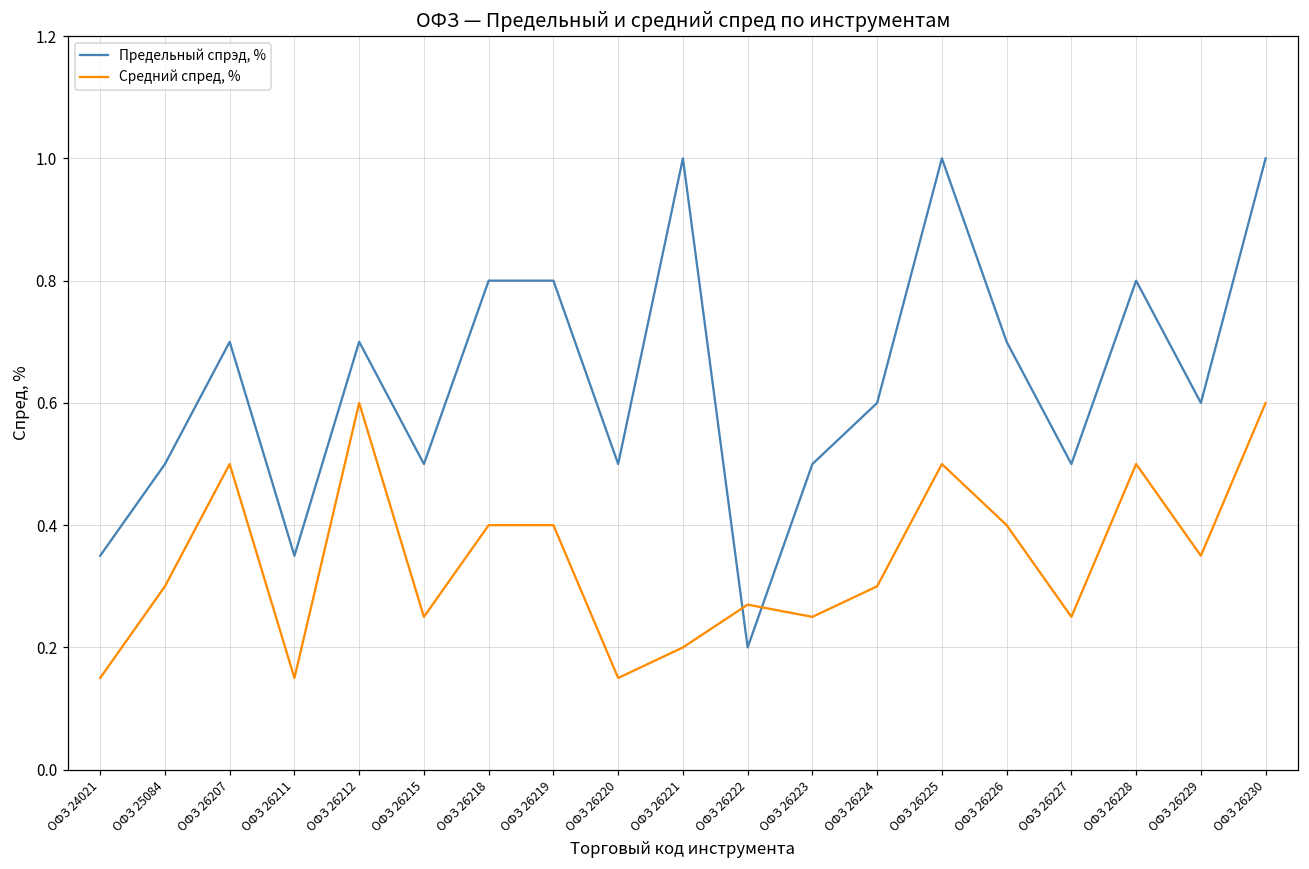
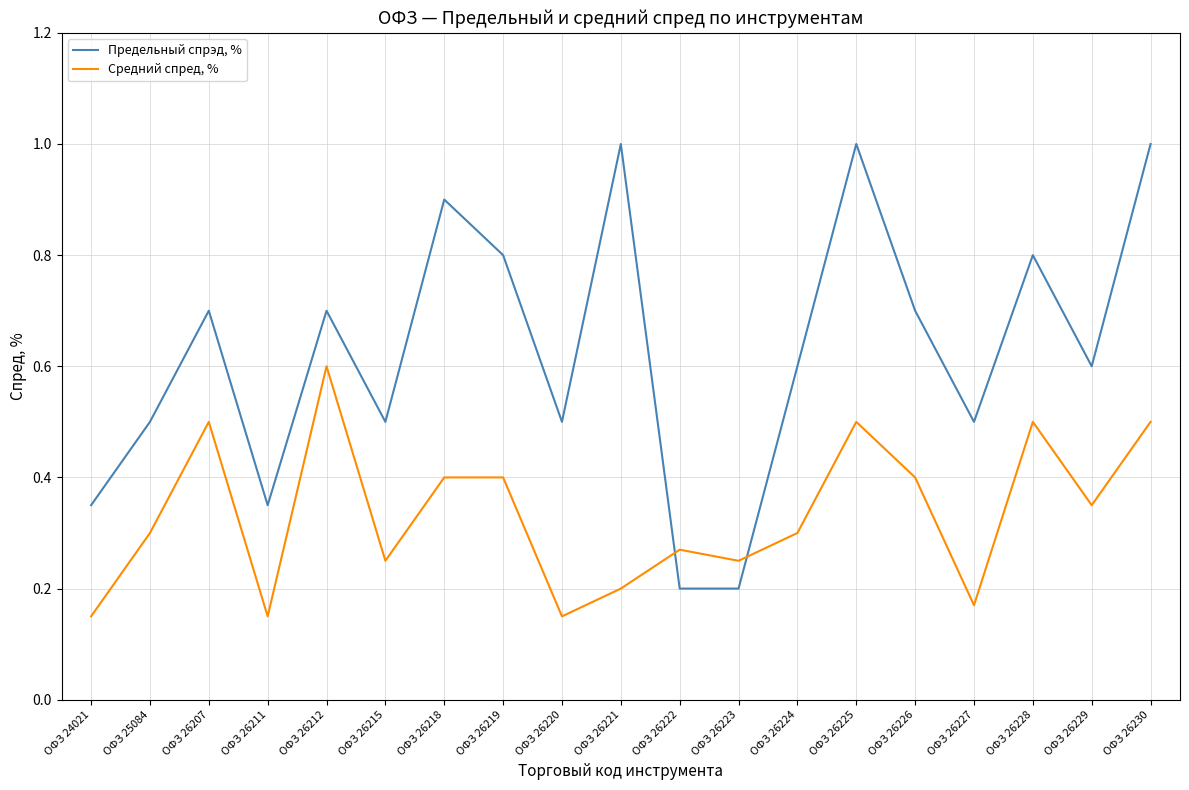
Предельный спрэд, %, ОФЗ 26218: 0.8 -> 0.9
Предельный спрэд, %, ОФЗ 26223: 0.5 -> 0.2
Средний спред, %, ОФЗ 26227: 0.25 -> 0.17
Средний спред, %, ОФЗ 26230: 0.6 -> 0.5
